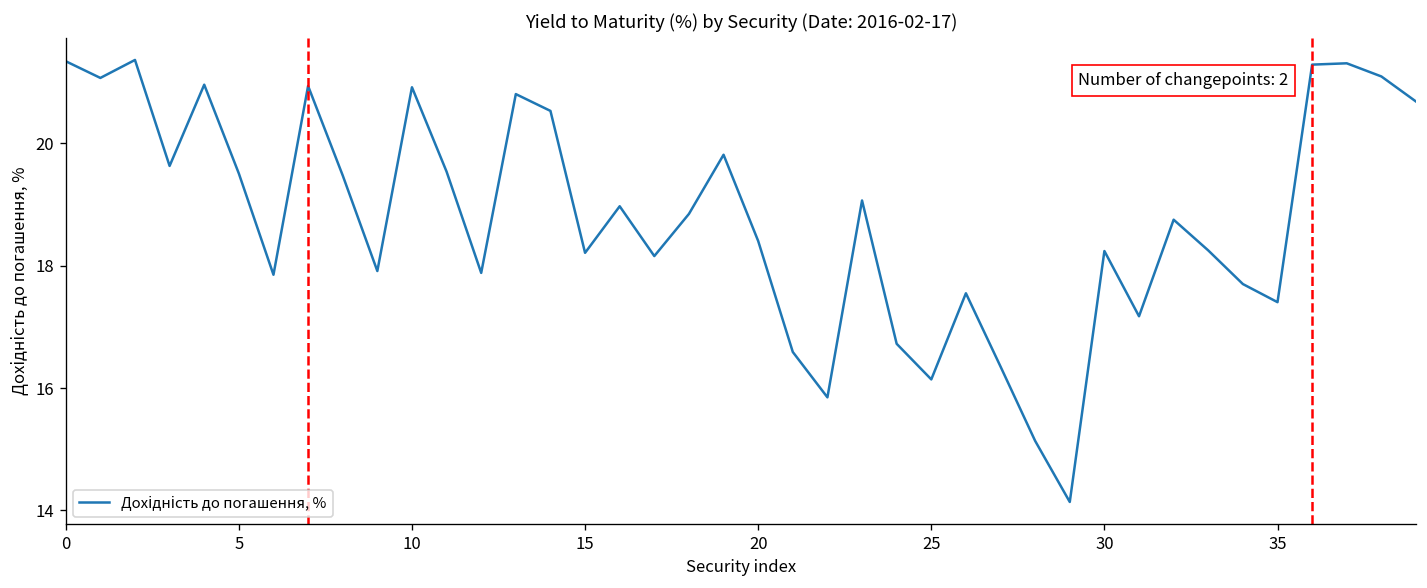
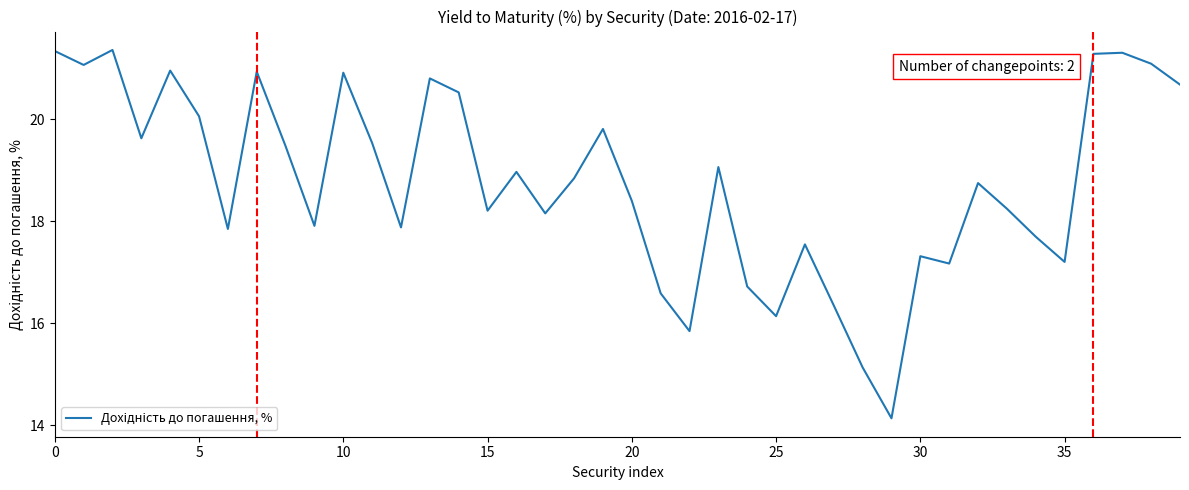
5: 19.5 -> 20.1
30: 18.2 -> 17.3
35: 17.4 -> 17.2
